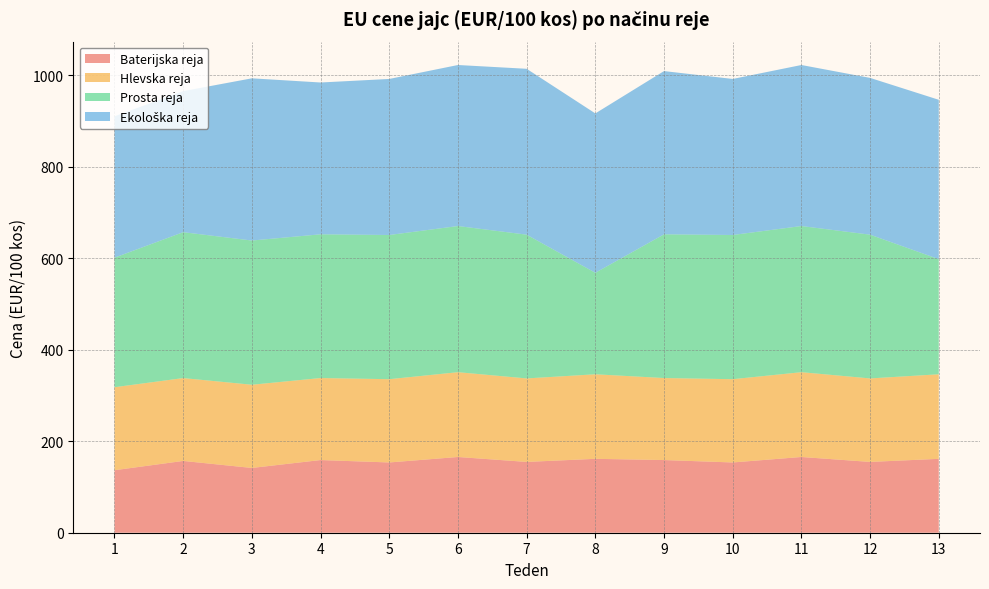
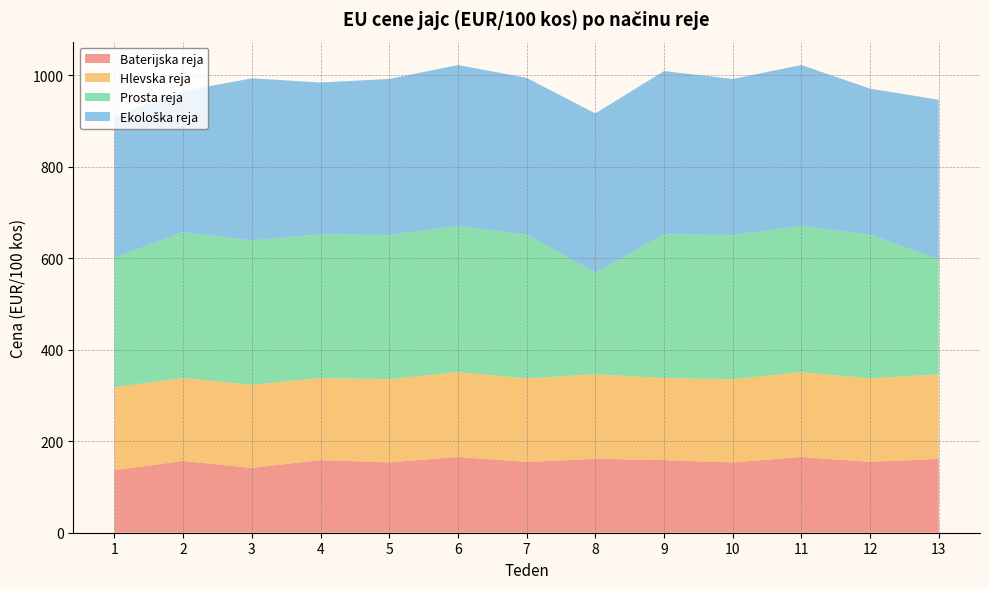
Ekološka reja, 7: 360 -> 340
Ekološka reja, 12: 340 -> 320
